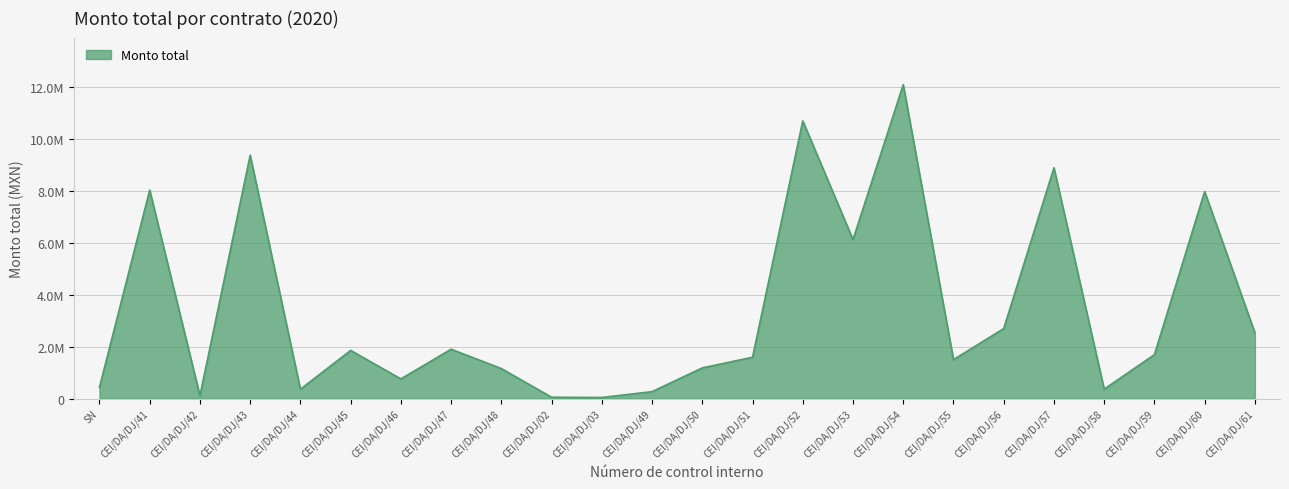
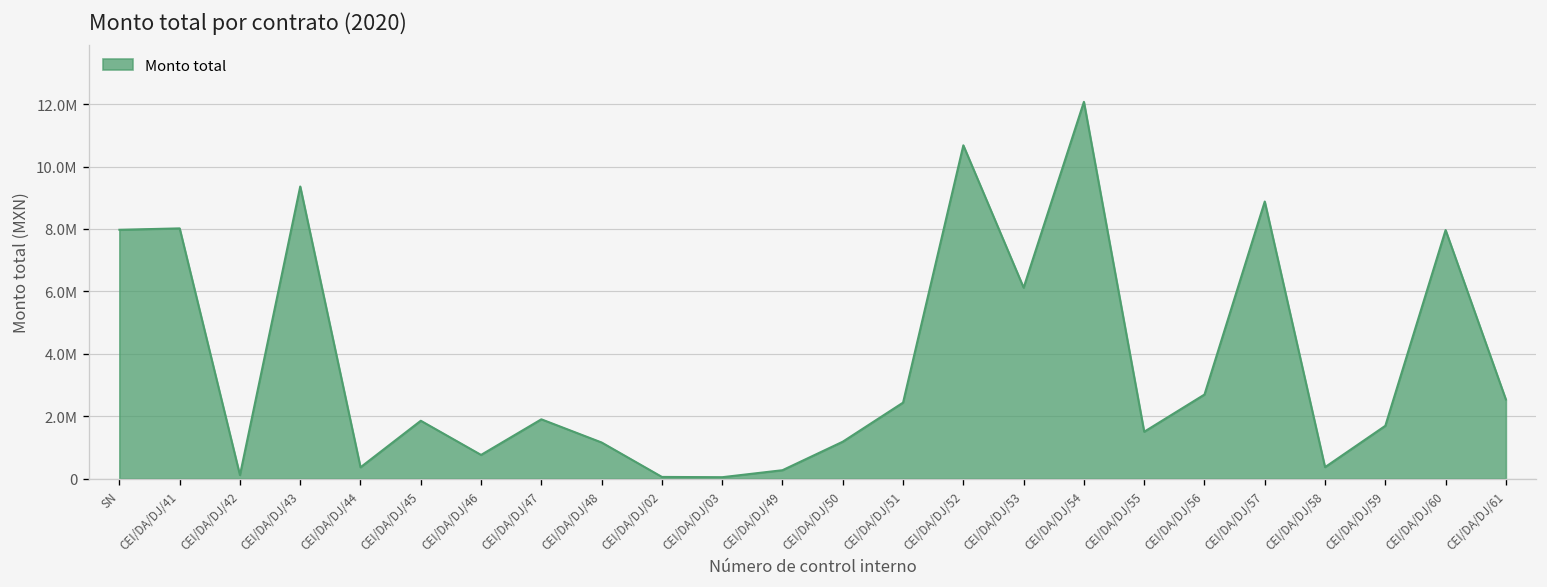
SN: 400000 -> 8000000
CEI/DA/DJ/51: 1600000 -> 2400000
